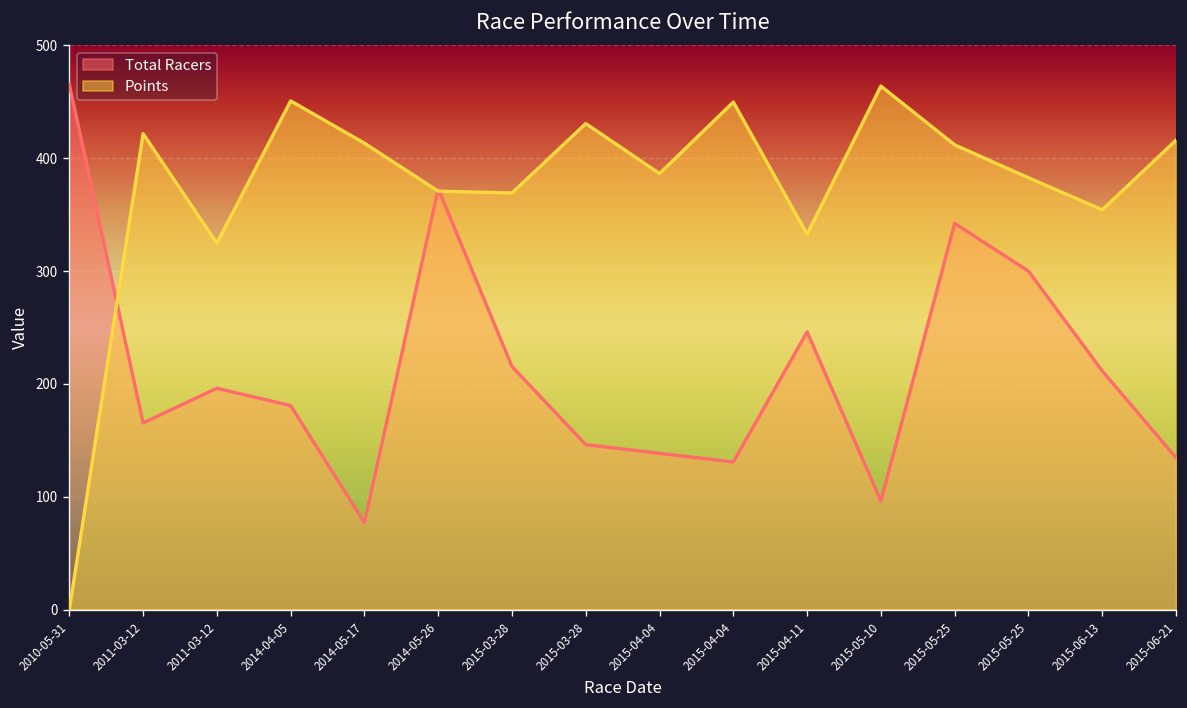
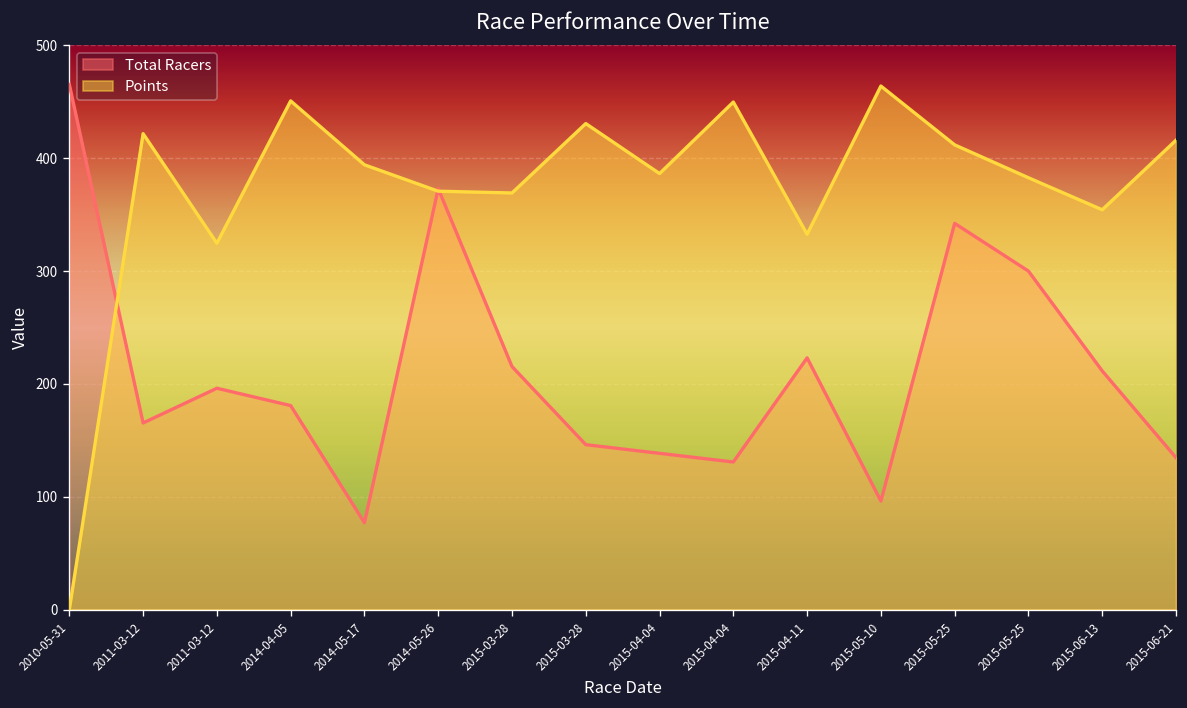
Points, 2014-05-17: 410 -> 390
Total Racers, 2015-04-11: 250 -> 220
